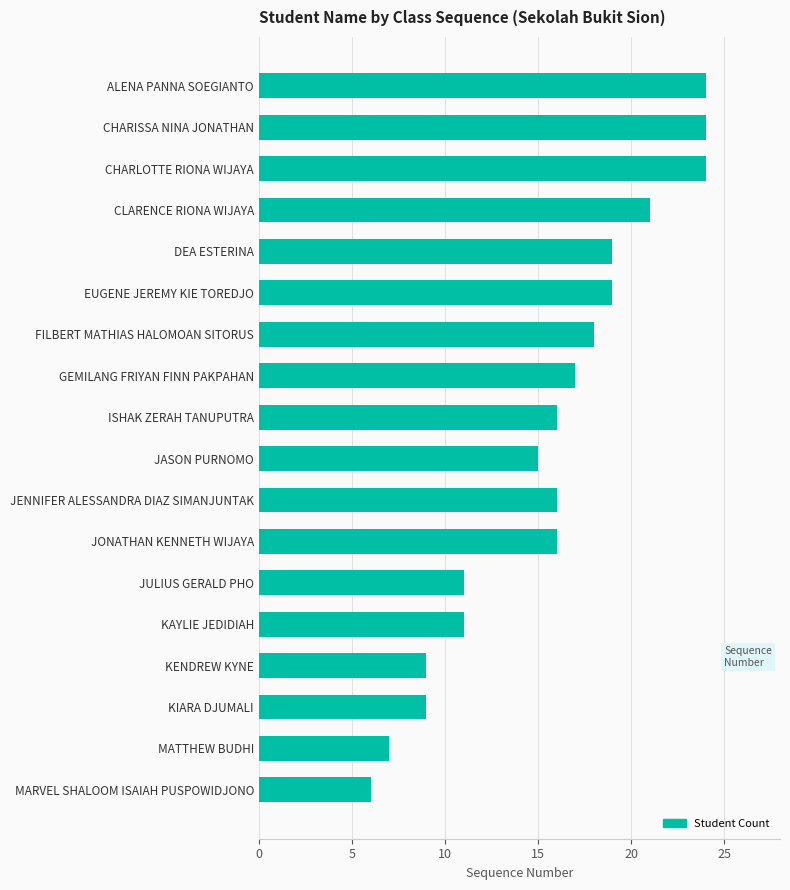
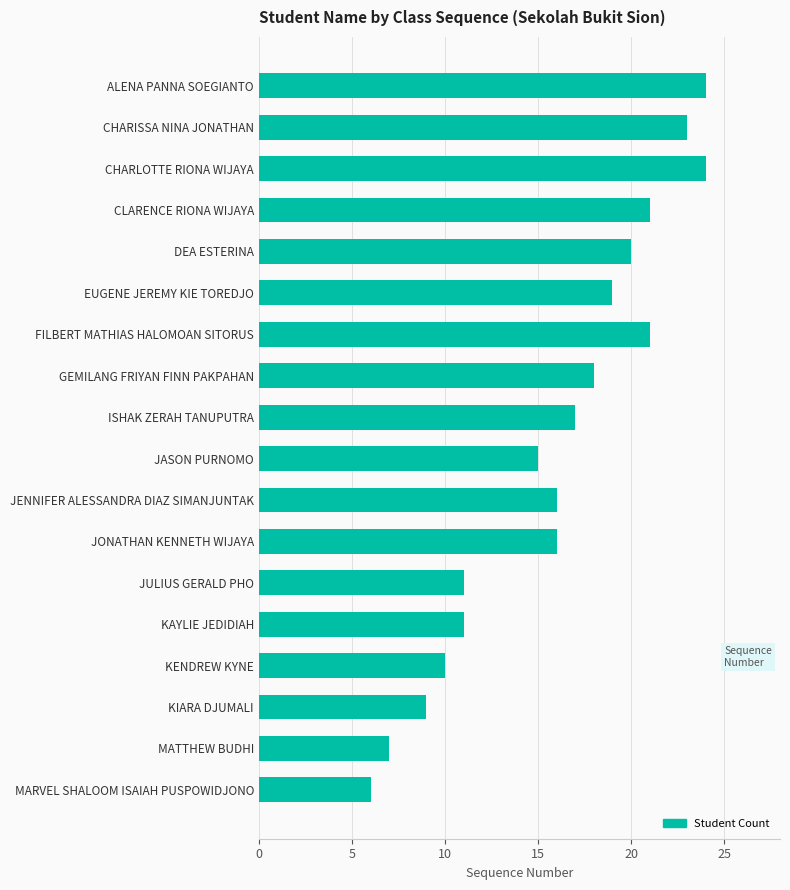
CHARISSA NINA JONATHAN: 24 -> 23
DEA ESTERINA: 19 -> 20
FILBERT MATHIAS HALOMOAN SITORUS: 18 -> 21
GEMILANG FRIYAN FINN PAKPAHAN: 17 -> 18
ISHAK ZERAH TANUPUTRA: 16 -> 17
KENDREW KYNE: 9 -> 10
